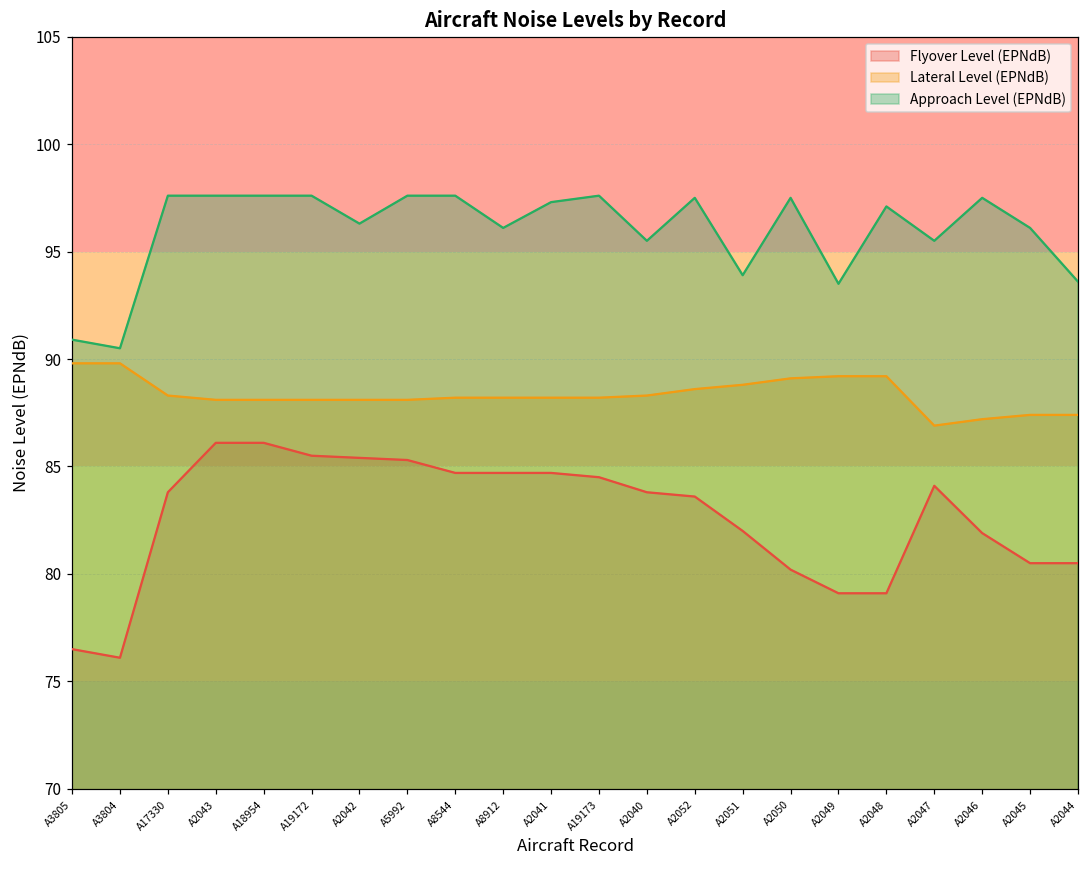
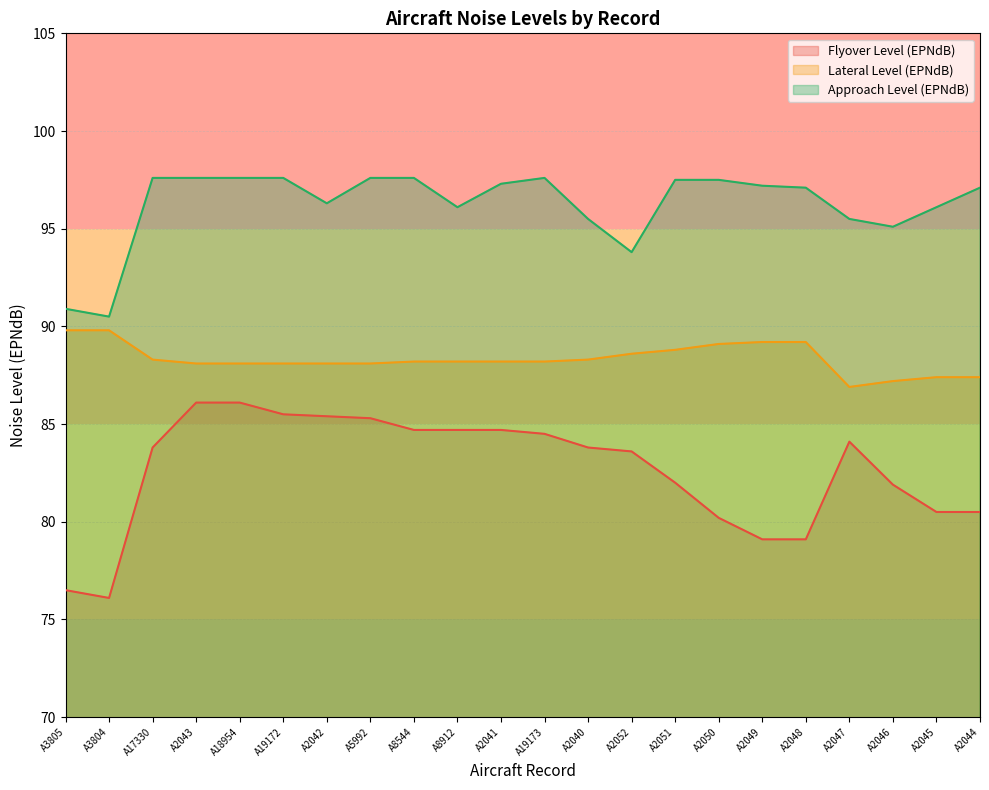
Approach Level (EPNdB), A2052: 97.5 -> 93.8
Approach Level (EPNdB), A2051: 93.9 -> 97.5
Approach Level (EPNdB), A2049: 93.5 -> 97.2
Approach Level (EPNdB), A2046: 97.5 -> 95.1
Approach Level (EPNdB), A2044: 93.6 -> 97.1
